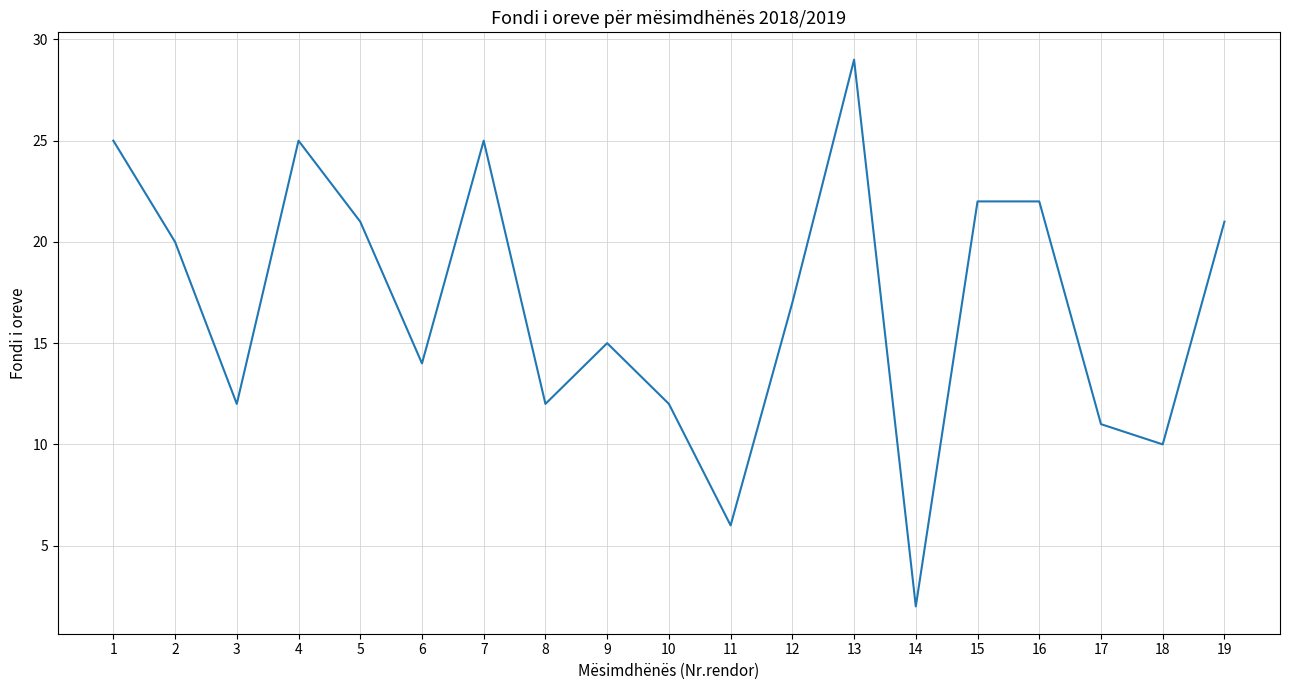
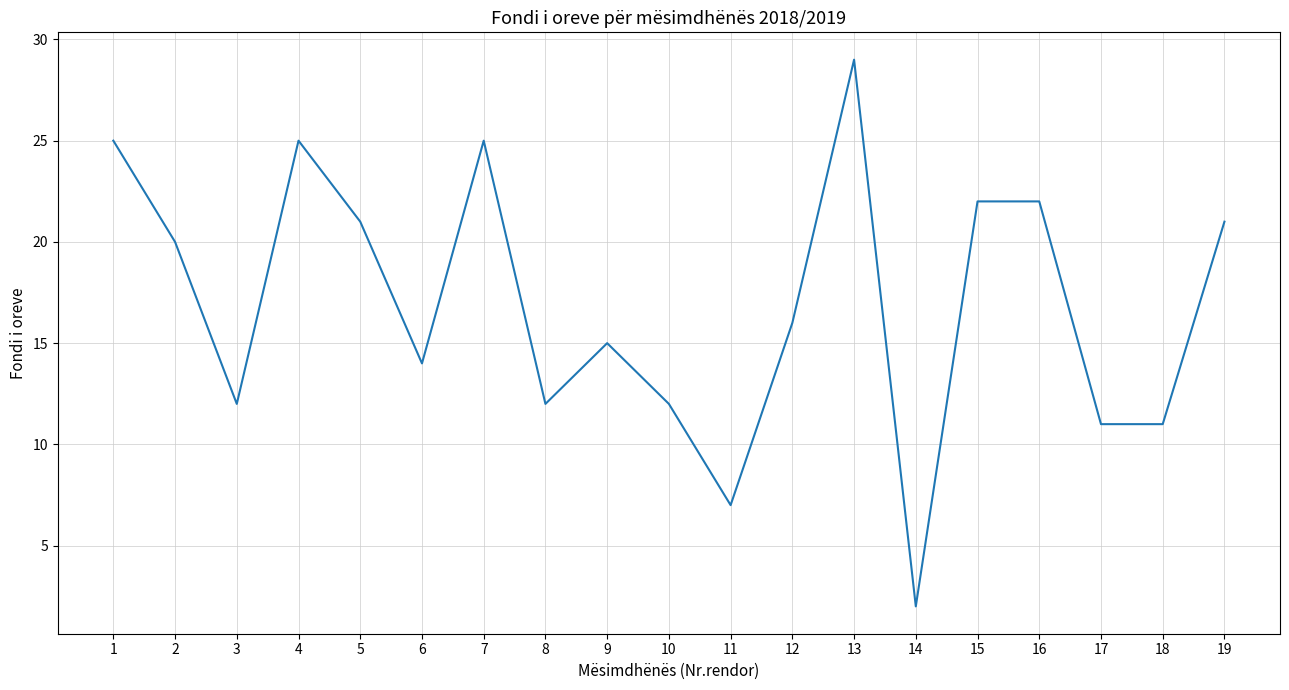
11: 6 -> 7
12: 17 -> 16
18: 10 -> 11
